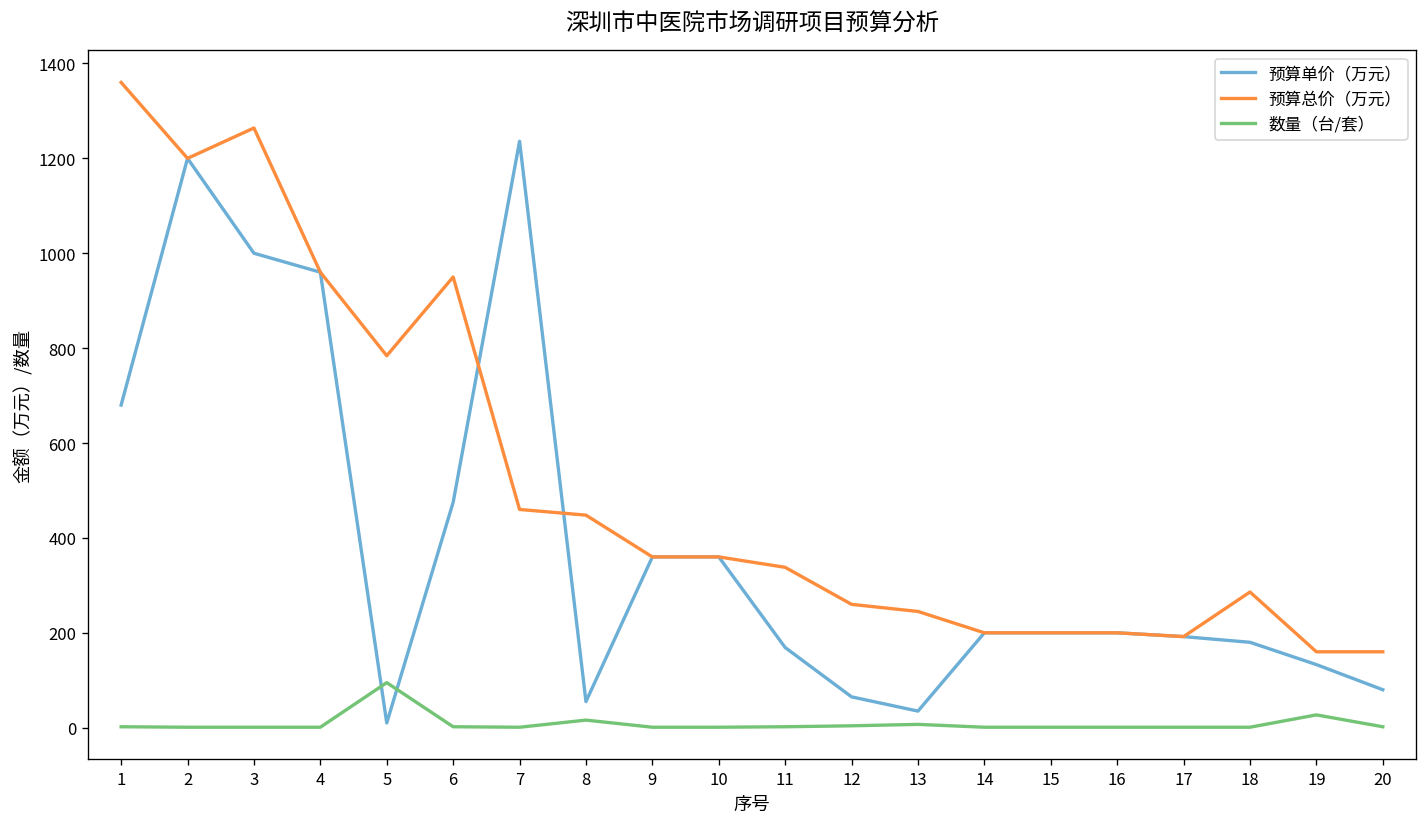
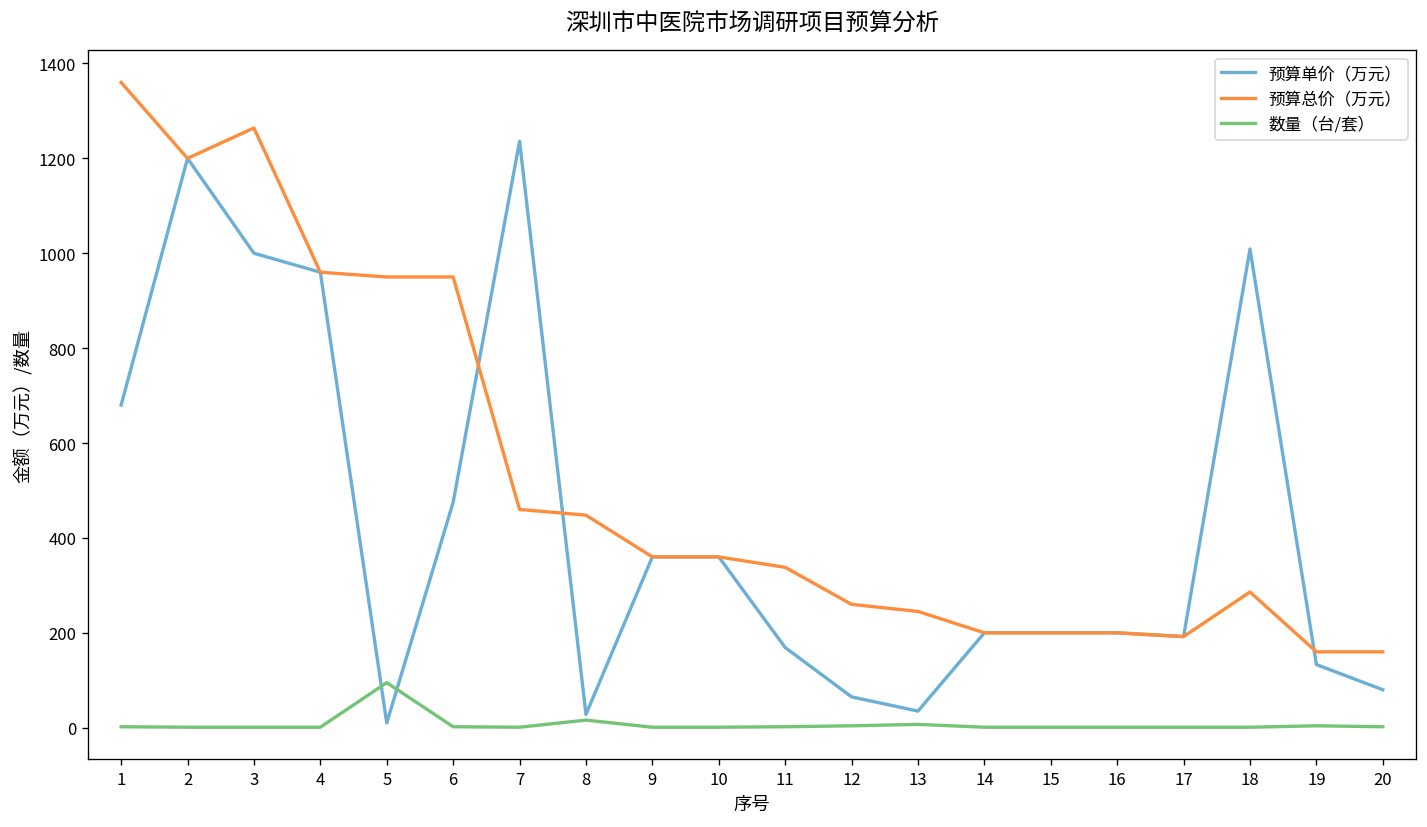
预算总价（万元）, 5: 780 -> 950
预算单价（万元）, 8: 60 -> 30
预算单价（万元）, 18: 180 -> 1010
数量（台/套）, 19: 30 -> 0
